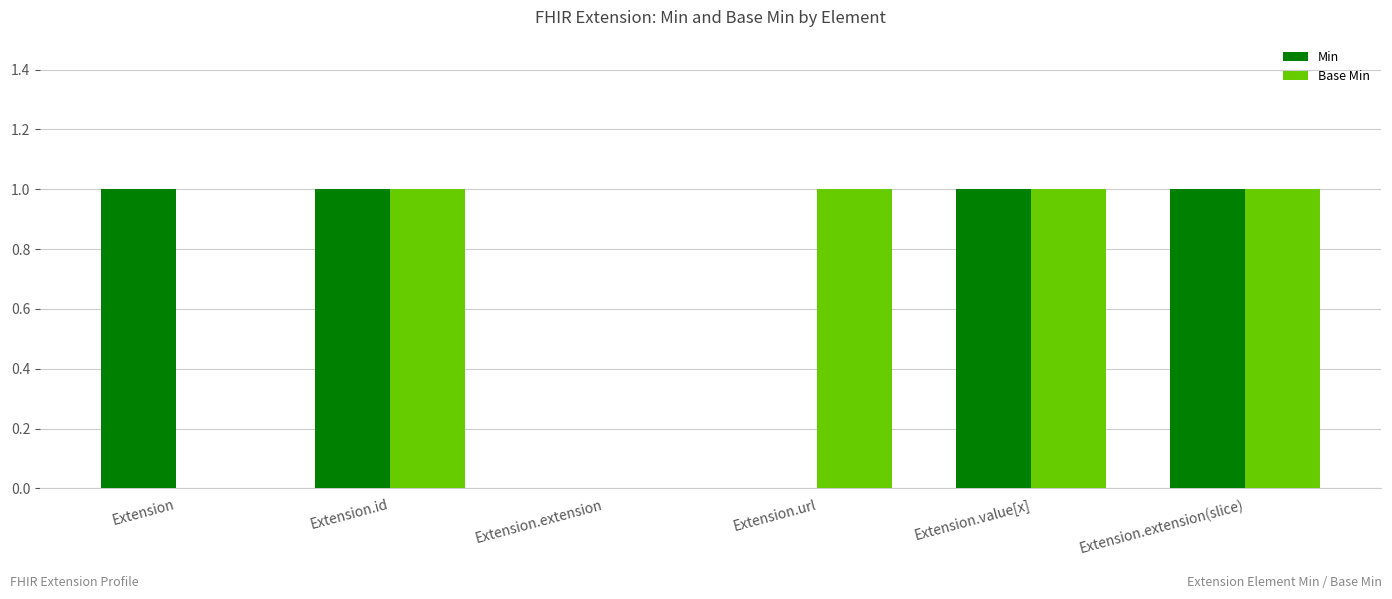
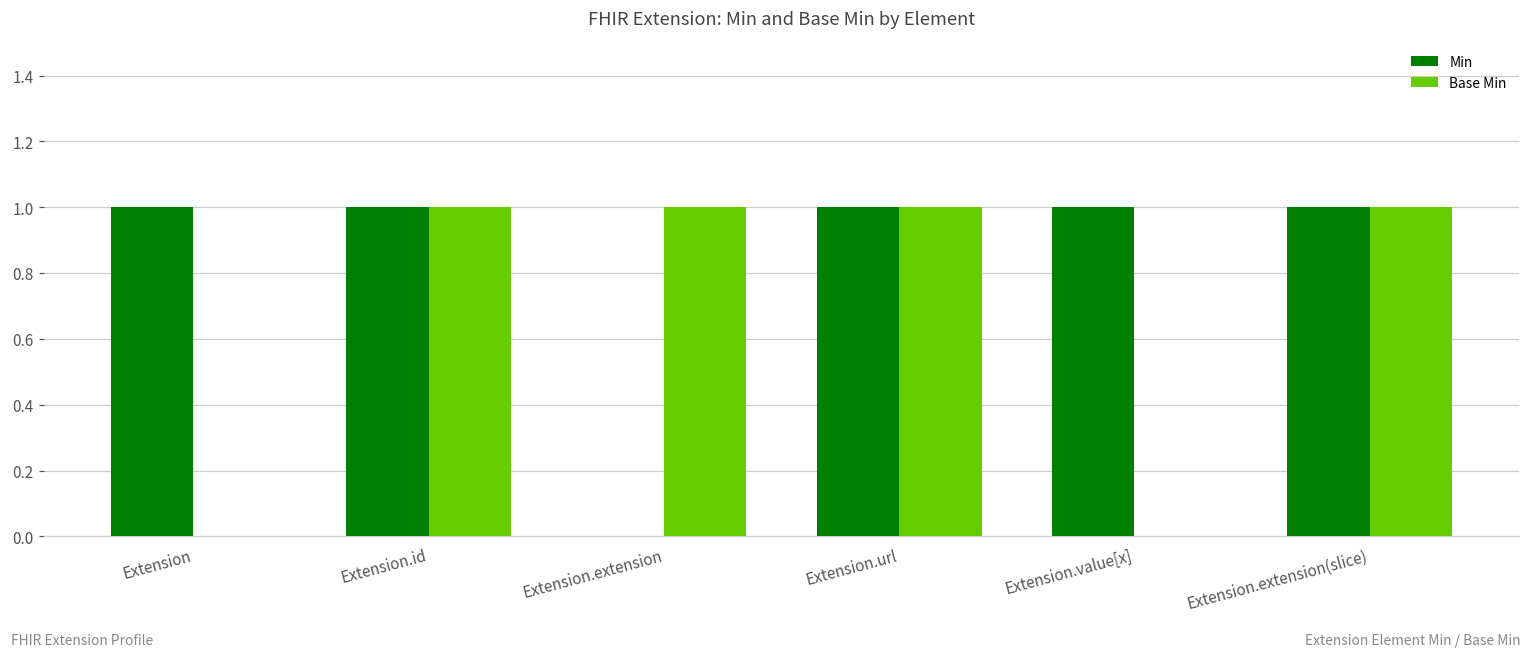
Base Min, Extension.extension: 0 -> 1
Min, Extension.url: 0 -> 1
Base Min, Extension.value[x]: 1 -> 0
